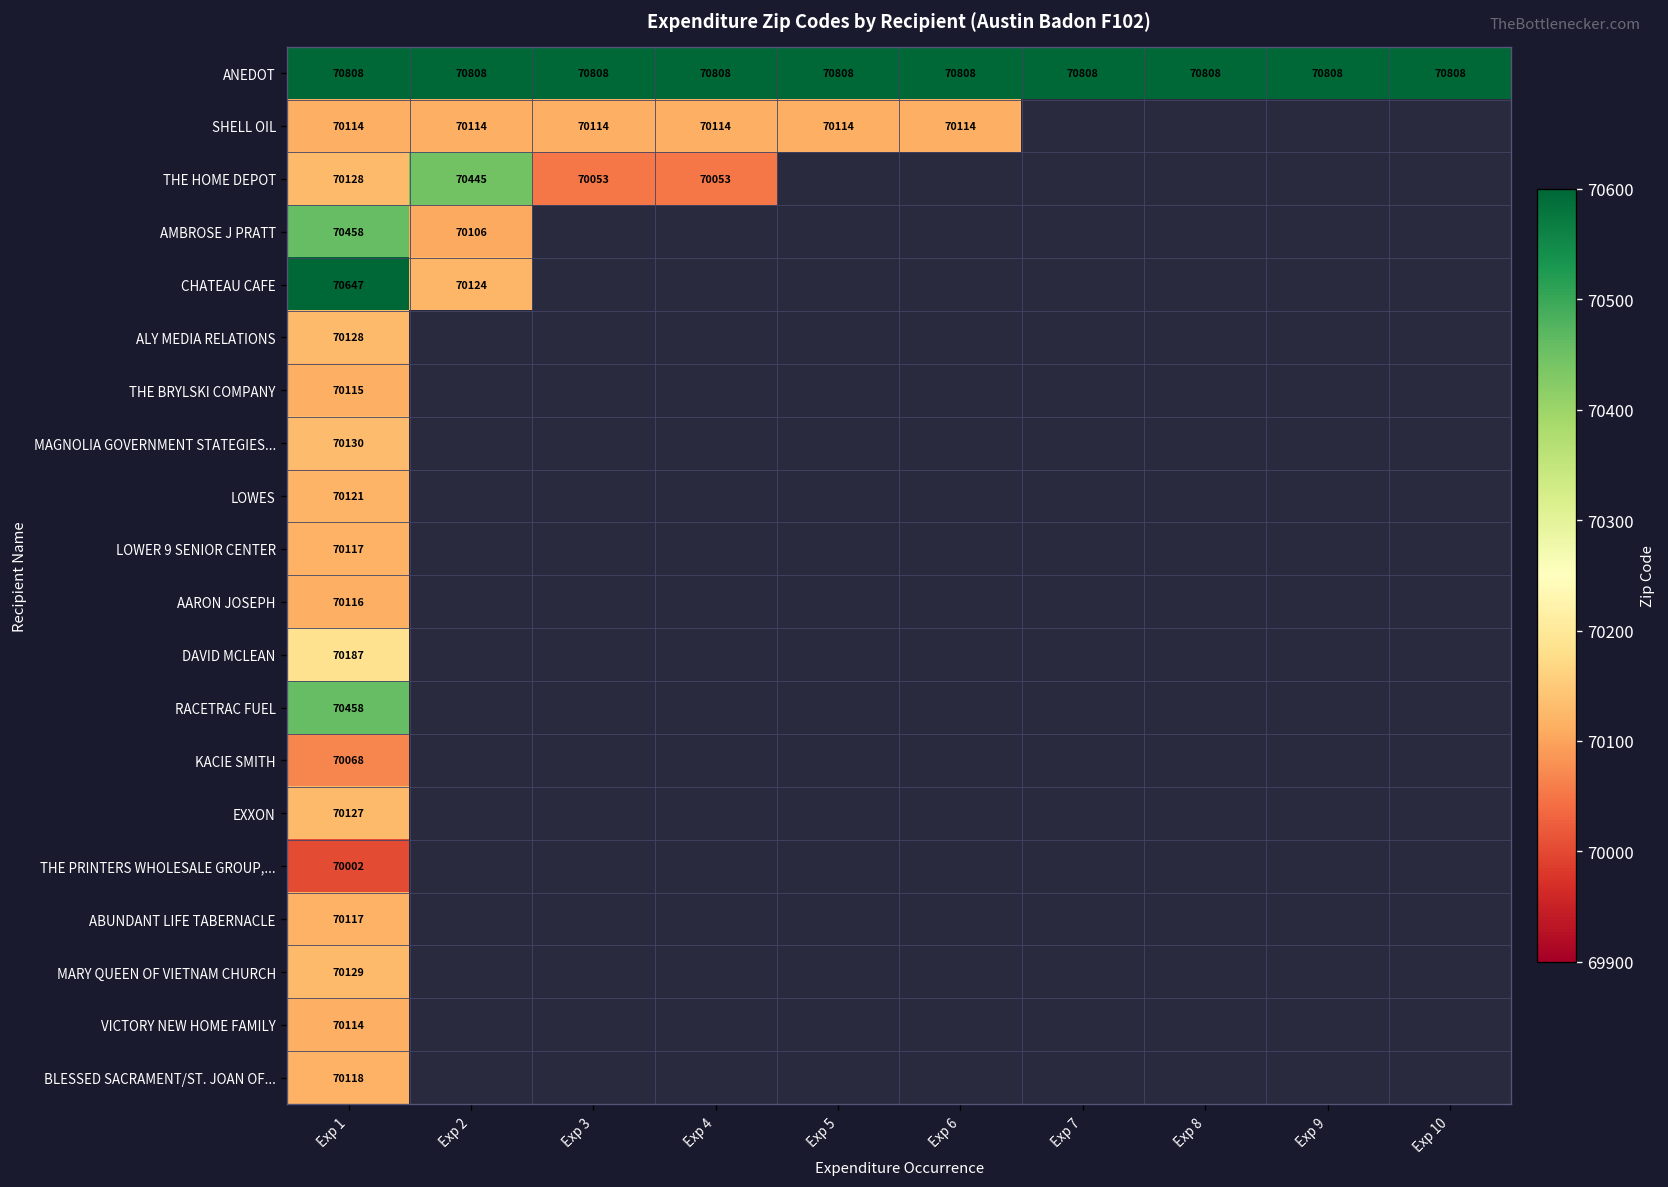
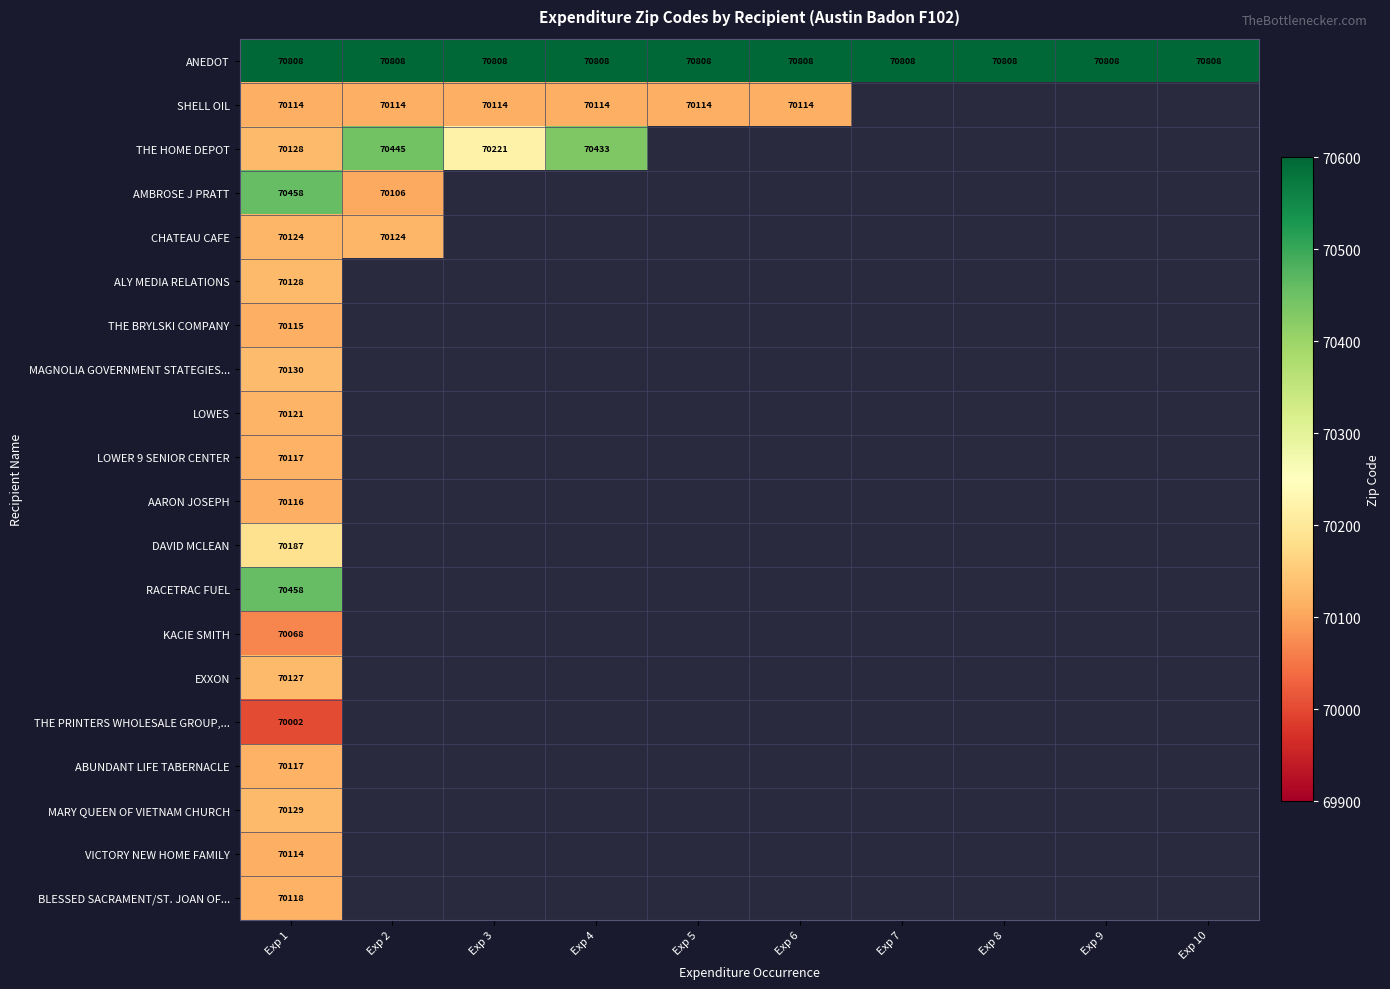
THE HOME DEPOT, Exp 3: 70053 -> 70221
THE HOME DEPOT, Exp 4: 70053 -> 70433
CHATEAU CAFE, Exp 1: 70647 -> 70124
